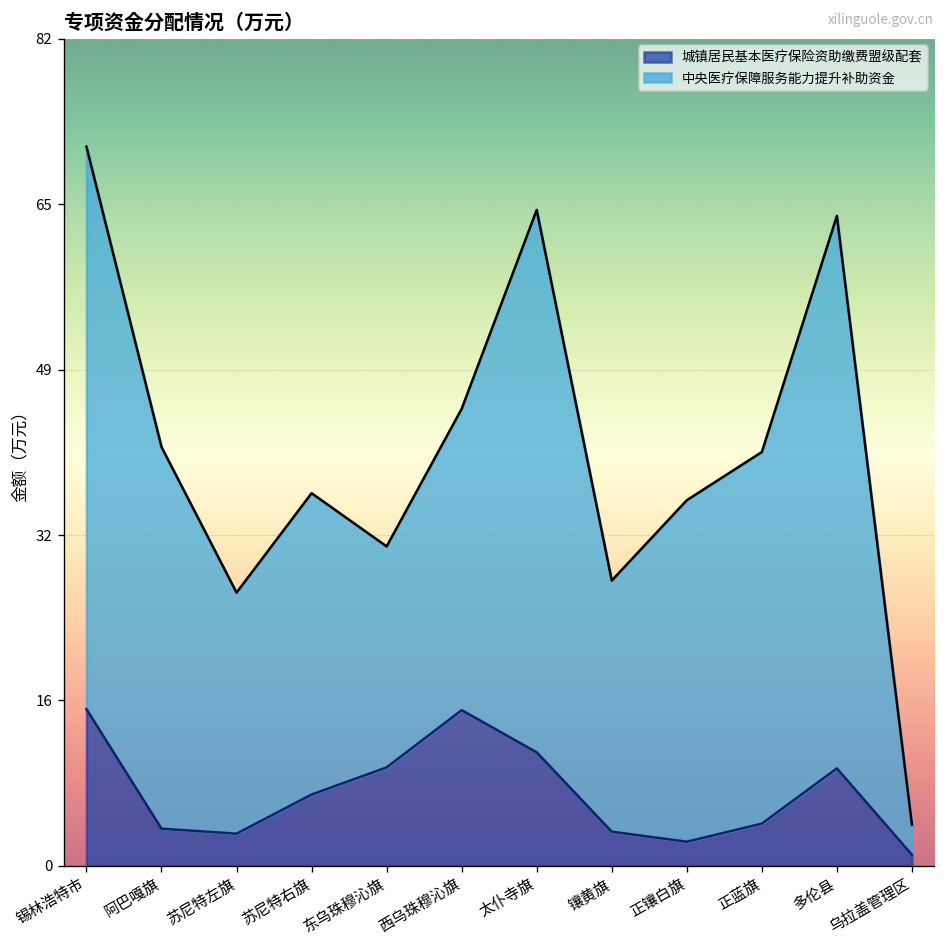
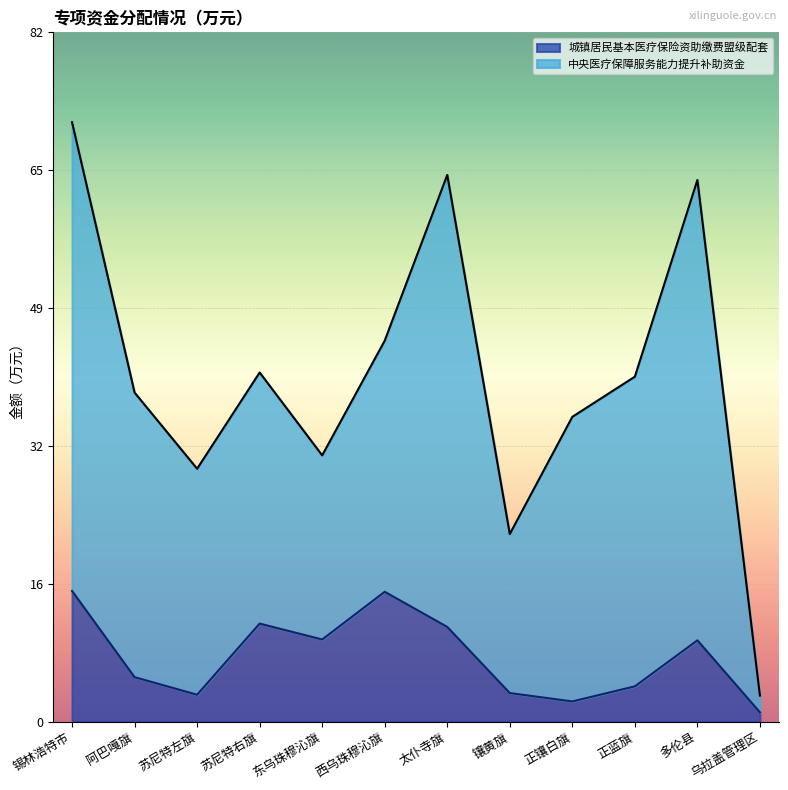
城镇居民基本医疗保险资助缴费盟级配套, 阿巴嘎旗: 4 -> 5
中央医疗保障服务能力提升补助资金, 阿巴嘎旗: 38 -> 34
中央医疗保障服务能力提升补助资金, 苏尼特左旗: 24 -> 27
城镇居民基本医疗保险资助缴费盟级配套, 苏尼特右旗: 7 -> 12
中央医疗保障服务能力提升补助资金, 镶黄旗: 25 -> 19
中央医疗保障服务能力提升补助资金, 乌拉盖管理区: 3 -> 2
